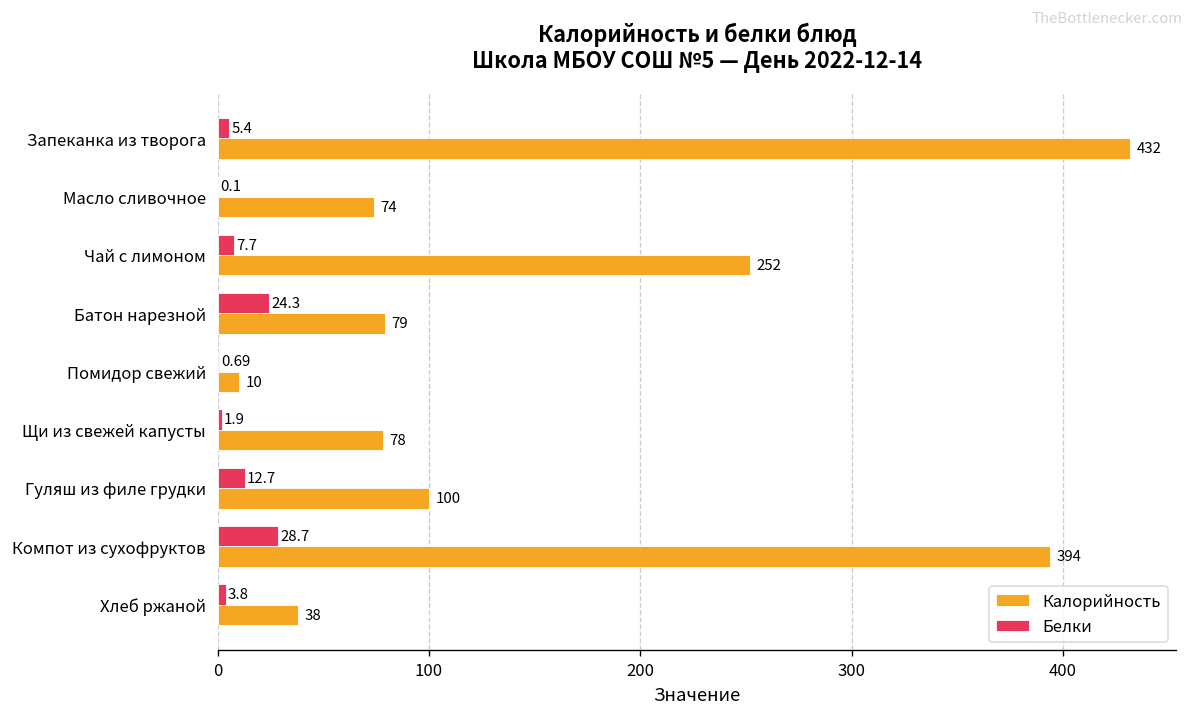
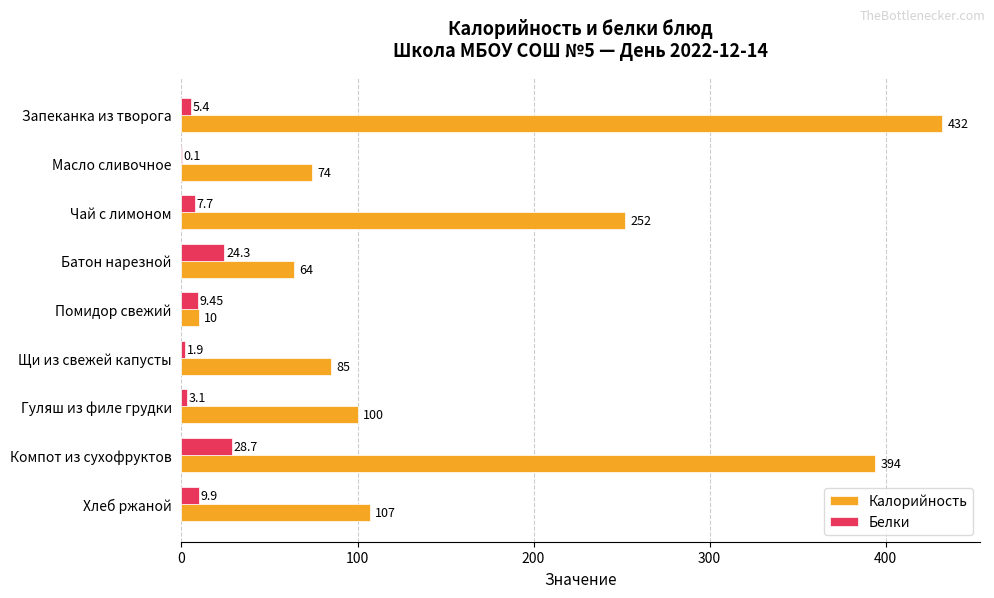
Калорийность, Батон нарезной: 79 -> 64
Белки, Помидор свежий: 0.69 -> 9.45
Калорийность, Щи из свежей капусты: 78 -> 85
Белки, Гуляш из филе грудки: 12.7 -> 3.1
Белки, Хлеб ржаной: 3.8 -> 9.9
Калорийность, Хлеб ржаной: 38 -> 107
